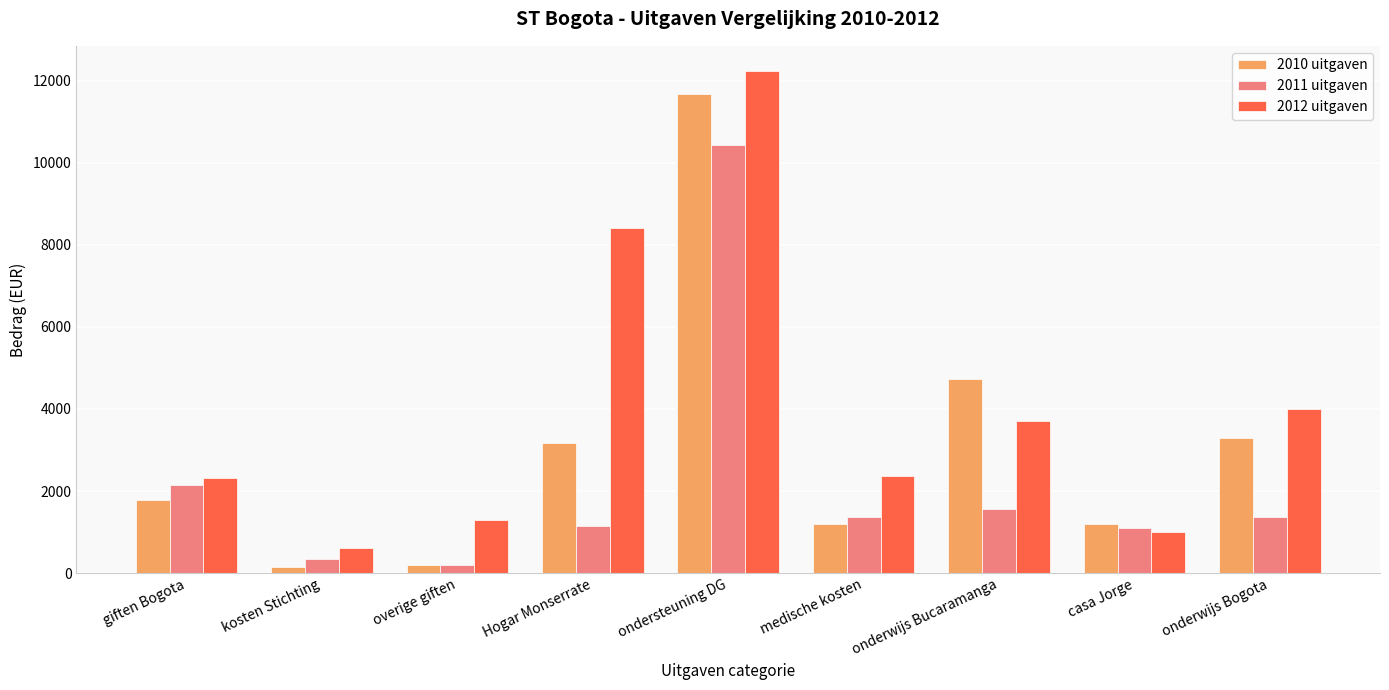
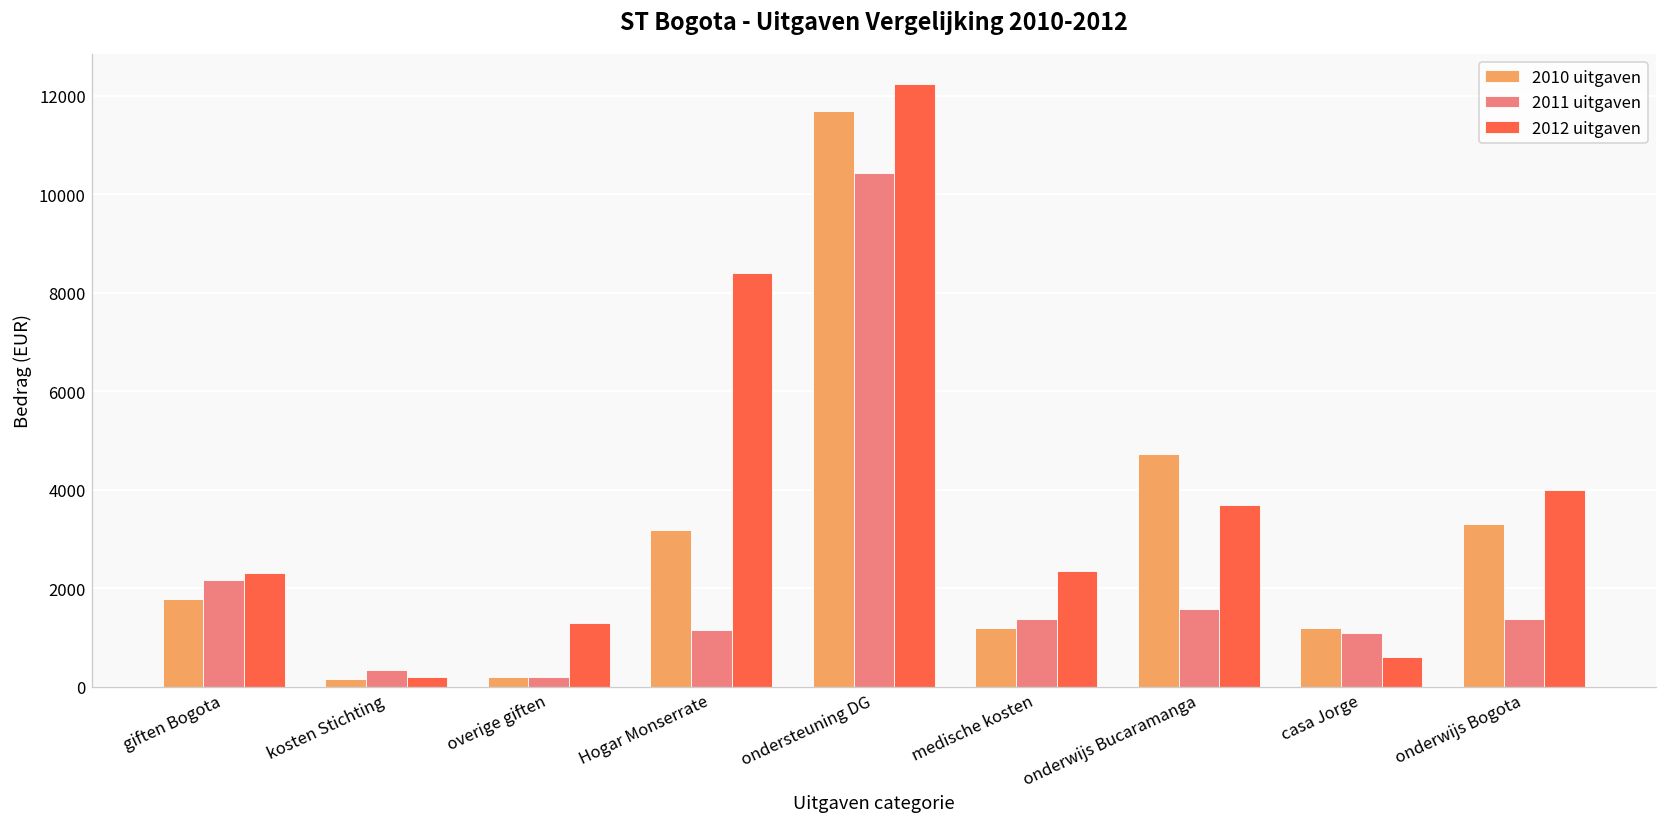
2012 uitgaven, kosten Stichting: 600 -> 200
2012 uitgaven, casa Jorge: 1000 -> 600
